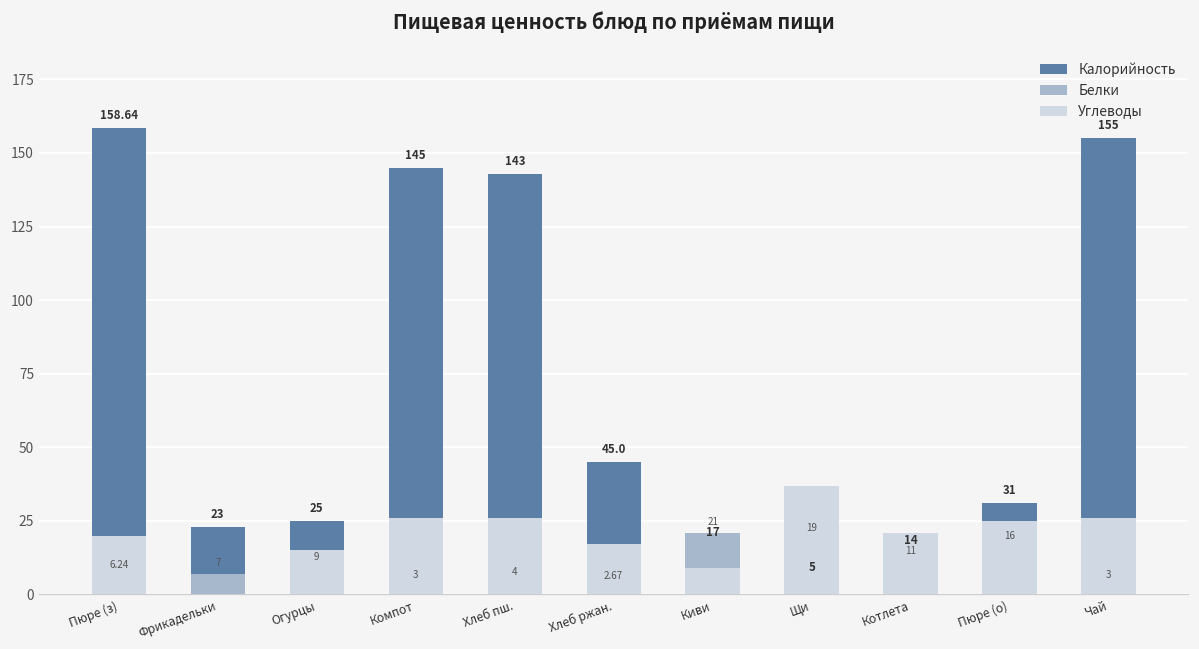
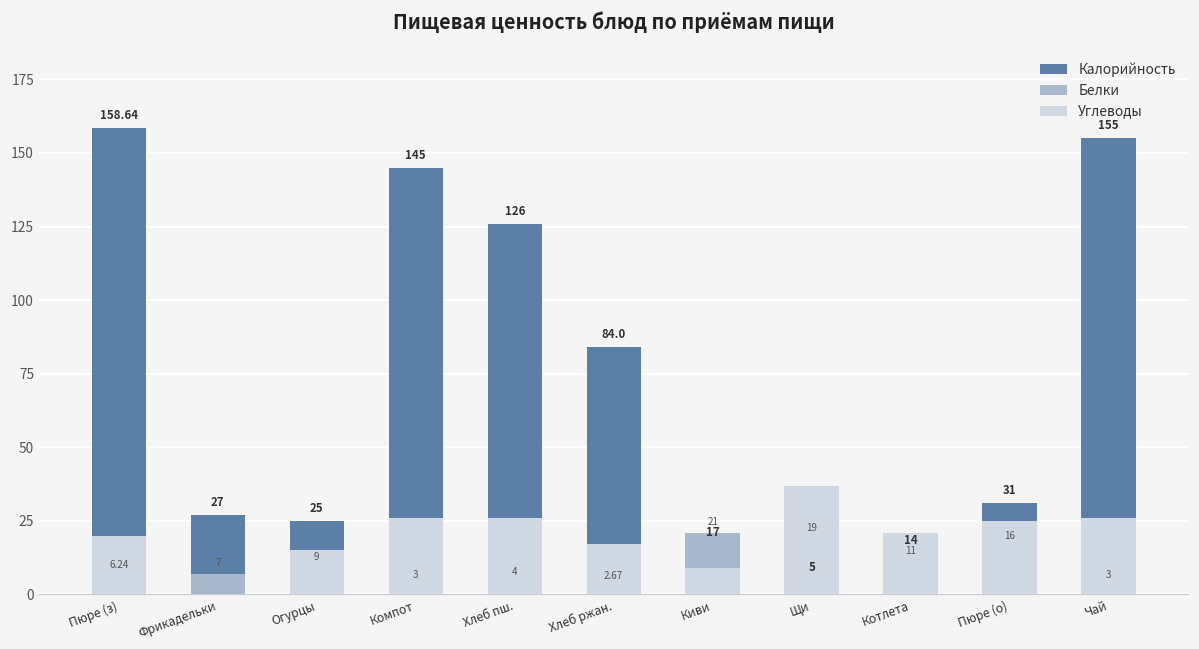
Калорийность, Фрикадельки: 23 -> 27
Калорийность, Хлеб пш.: 143 -> 126
Калорийность, Хлеб ржан.: 45.0 -> 84.0
